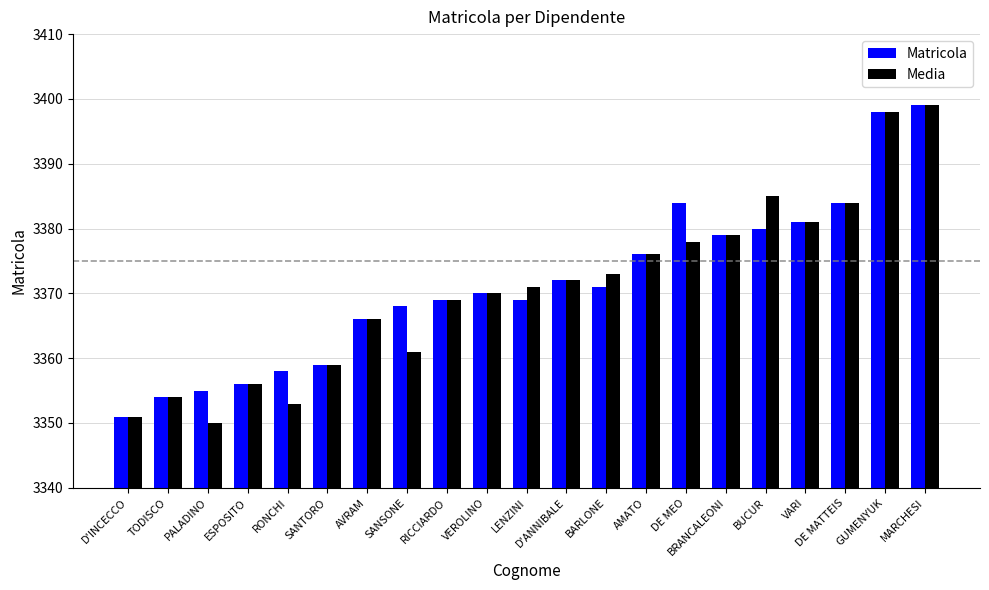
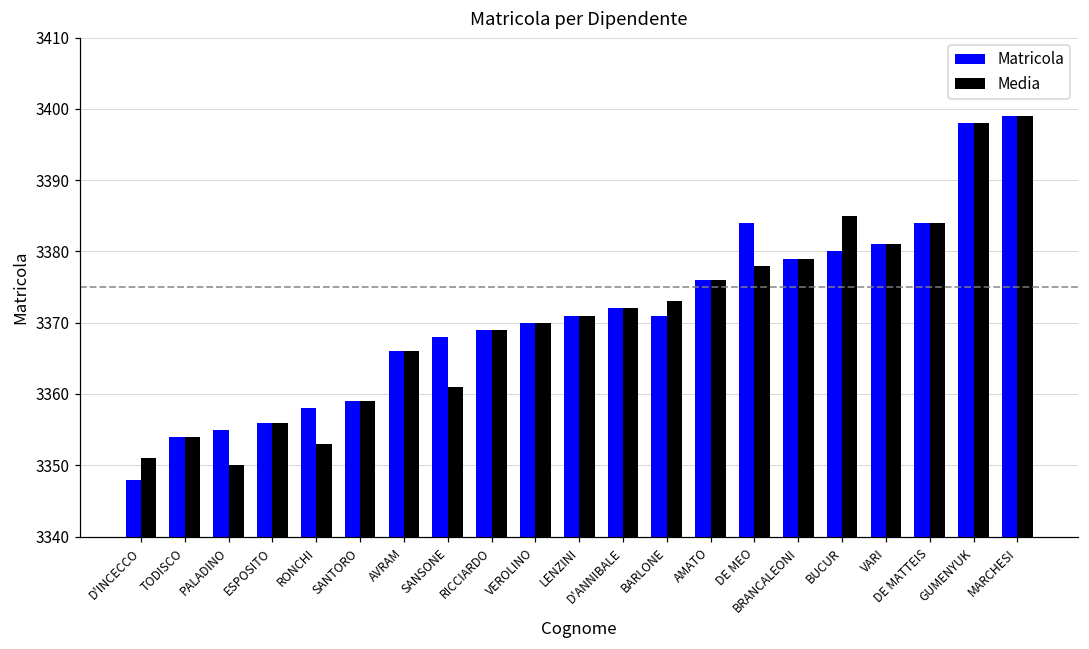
Matricola, D'INCECCO: 3351 -> 3348
Matricola, LENZINI: 3369 -> 3371
